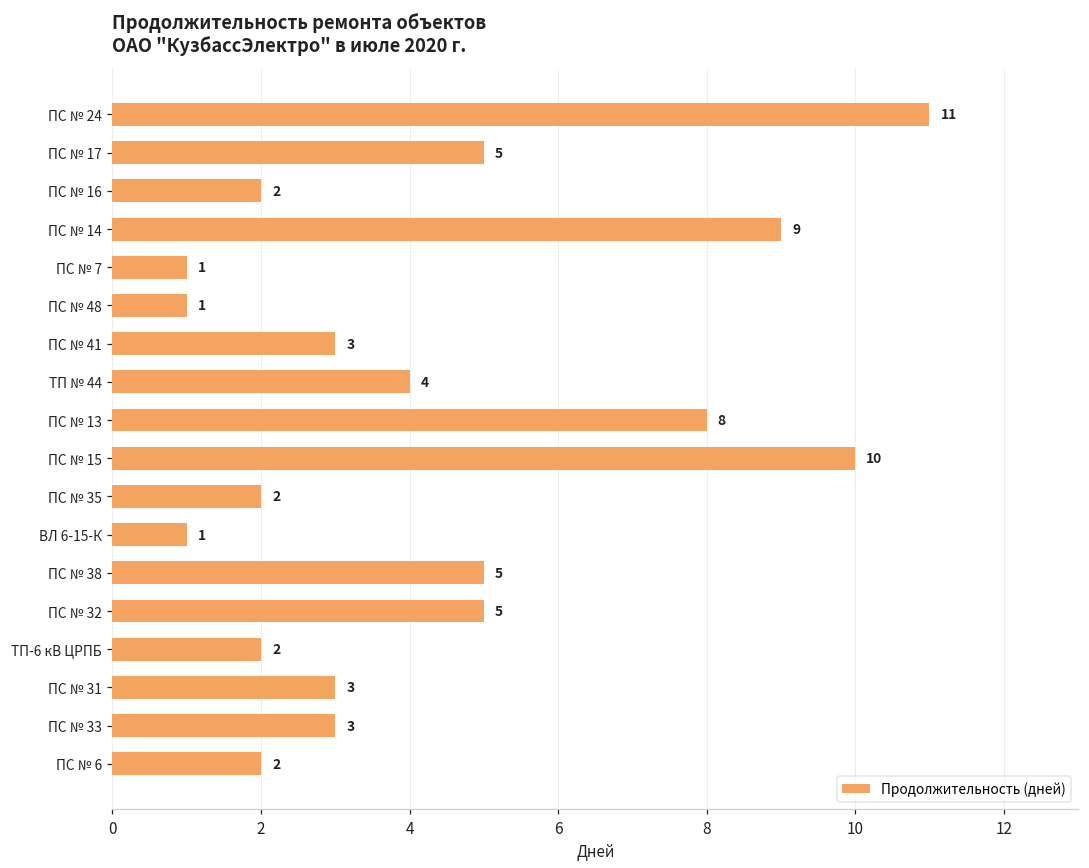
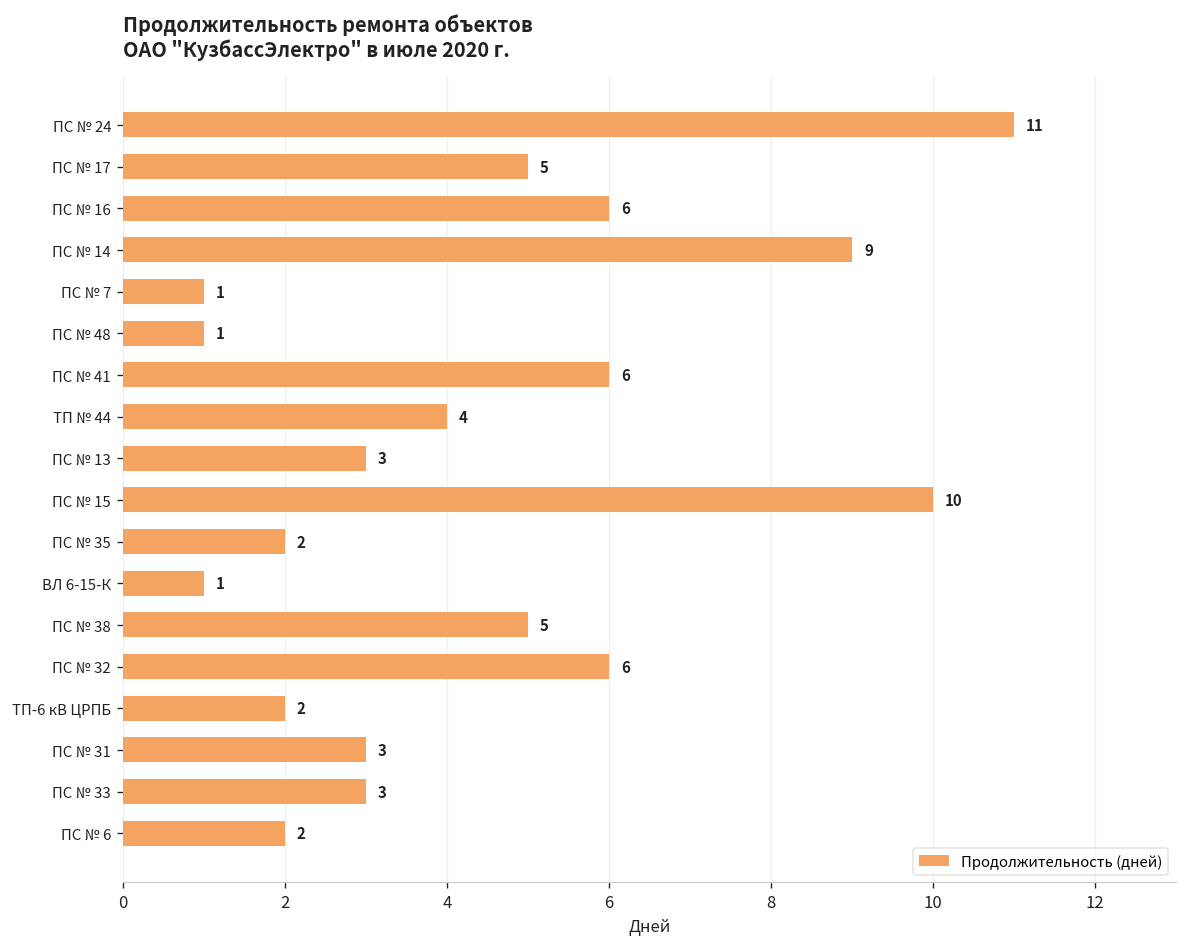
ПС № 16: 2 -> 6
ПС № 41: 3 -> 6
ПС № 13: 8 -> 3
ПС № 32: 5 -> 6
